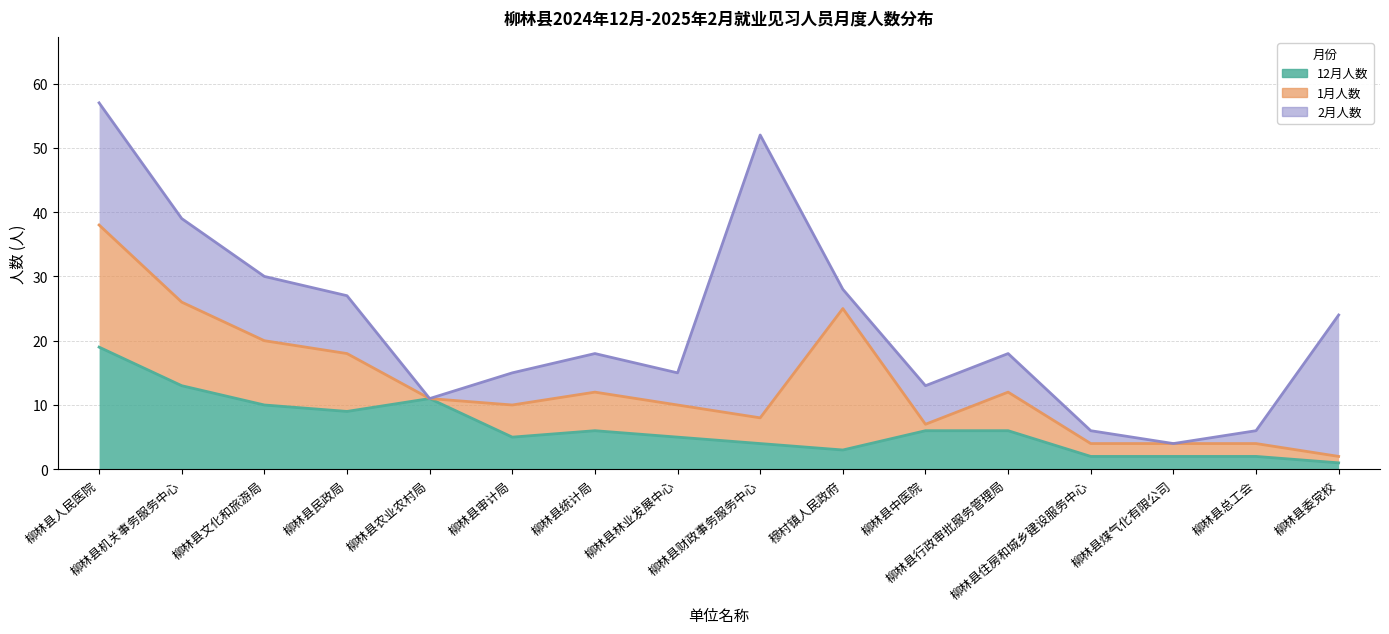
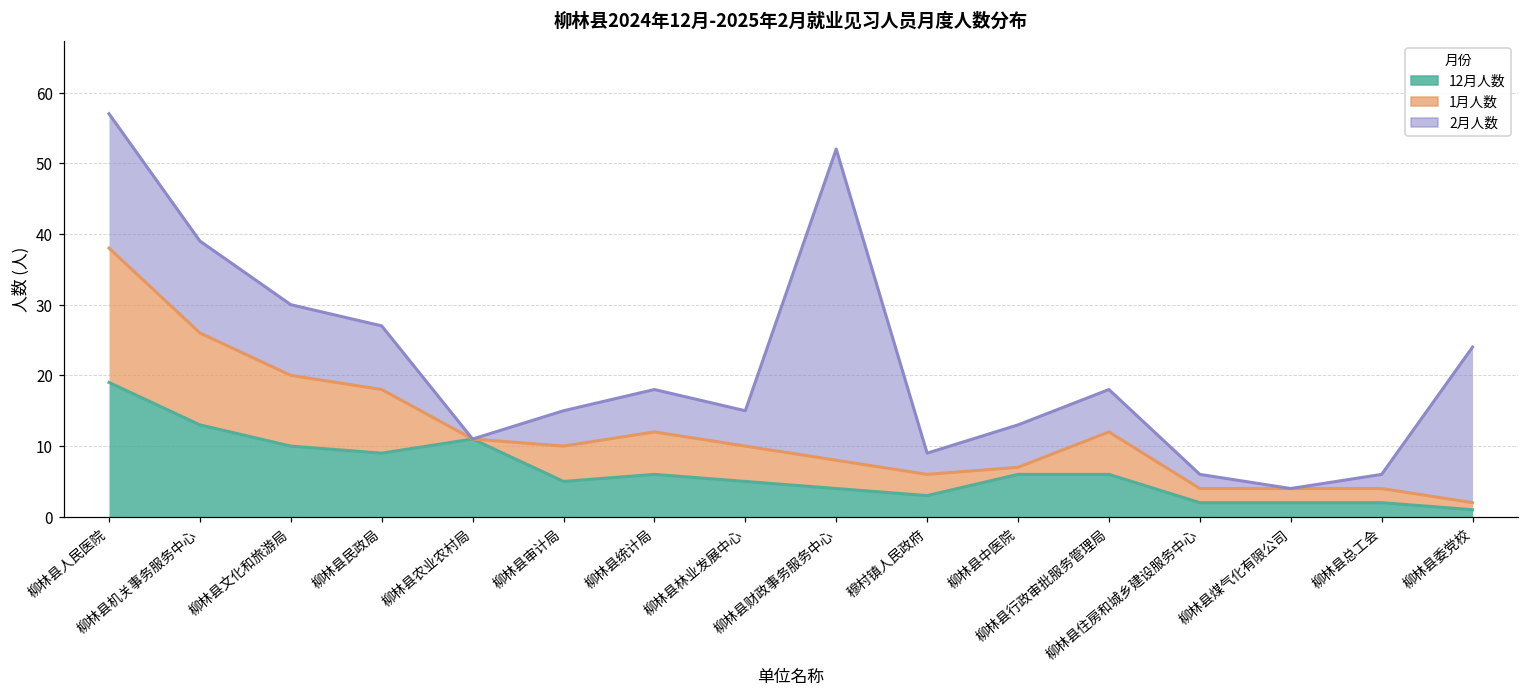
1月人数, 穆村镇人民政府: 22 -> 3
